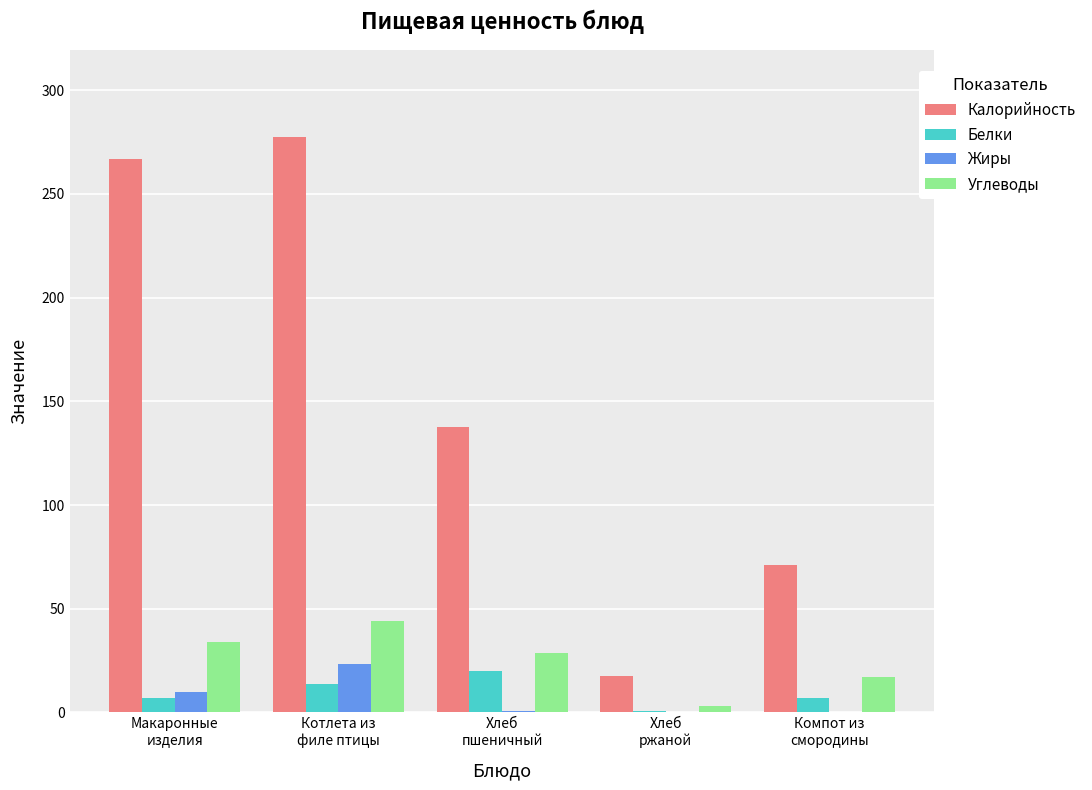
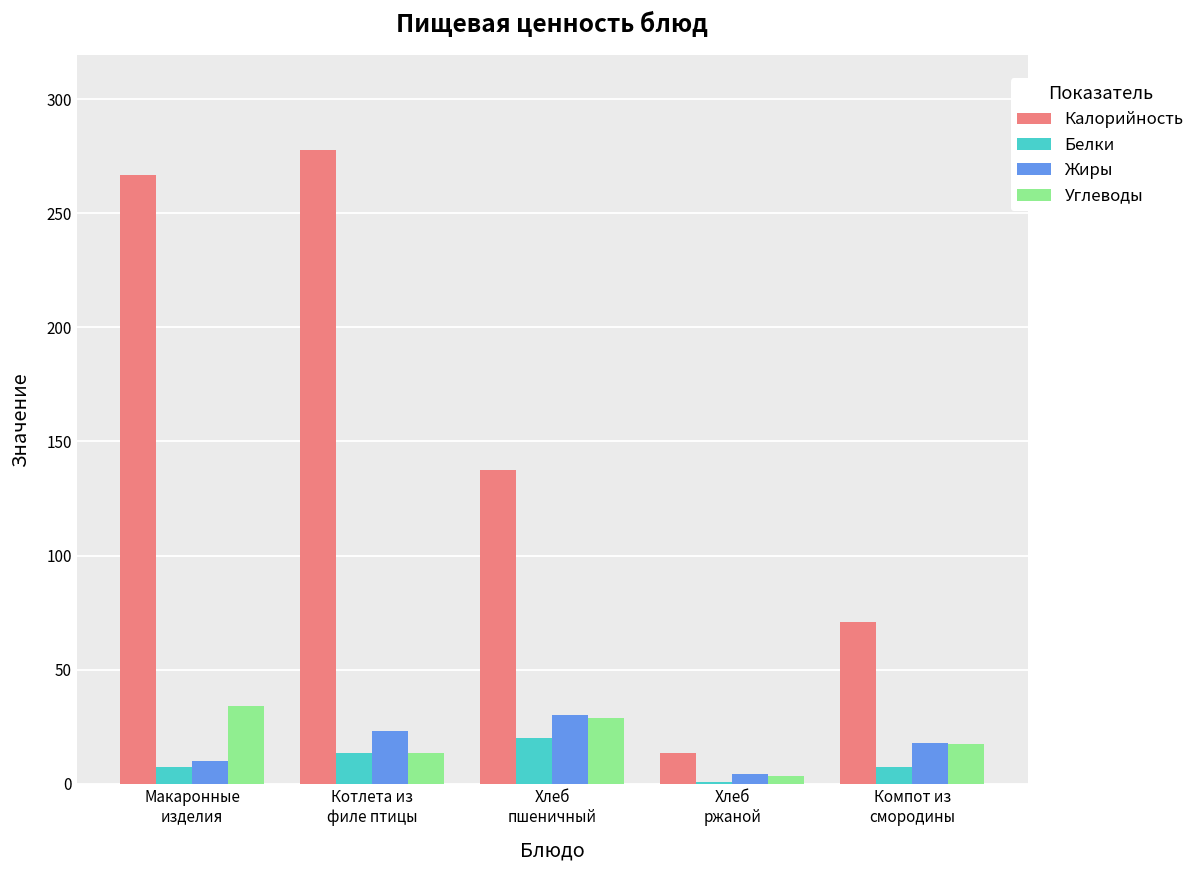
Углеводы, Котлета из филе птицы: 44 -> 13
Жиры, Хлеб пшеничный: 0 -> 30
Калорийность, Хлеб ржаной: 17 -> 13
Жиры, Хлеб ржаной: 0 -> 4
Жиры, Компот из смородины: 0 -> 18
